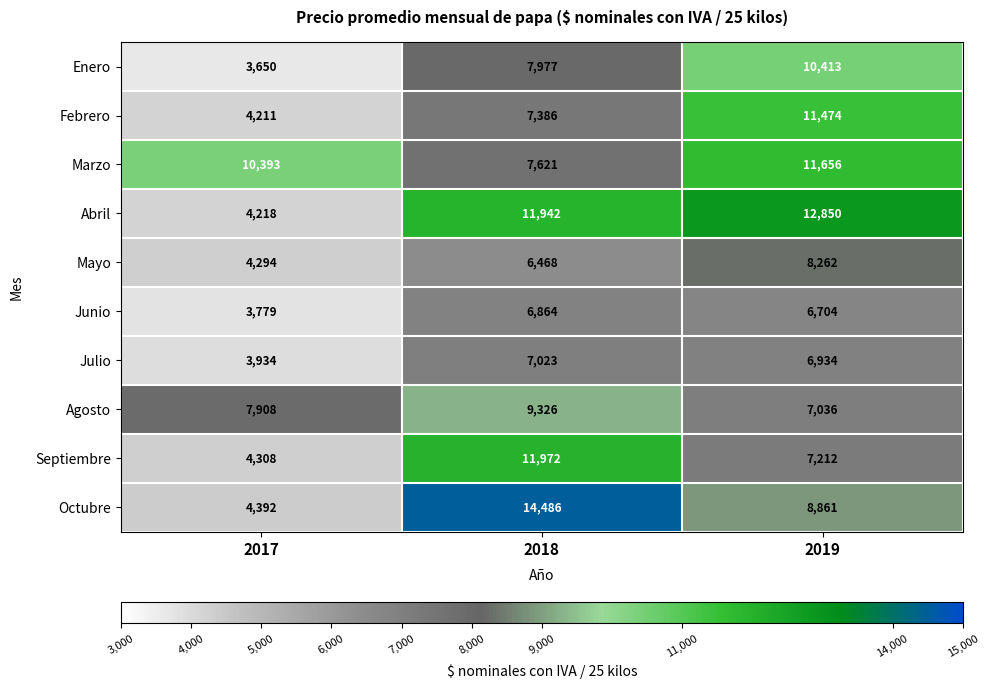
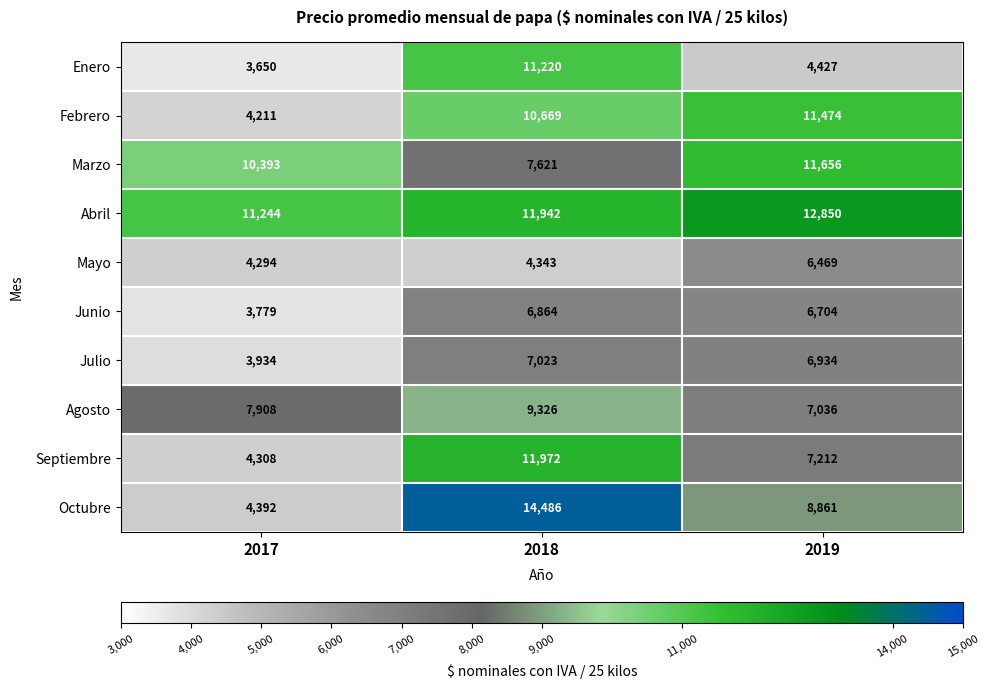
Enero, 2018: 7,977 -> 11,220
Enero, 2019: 10,413 -> 4,427
Febrero, 2018: 7,386 -> 10,669
Abril, 2017: 4,218 -> 11,244
Mayo, 2018: 6,468 -> 4,343
Mayo, 2019: 8,262 -> 6,469
